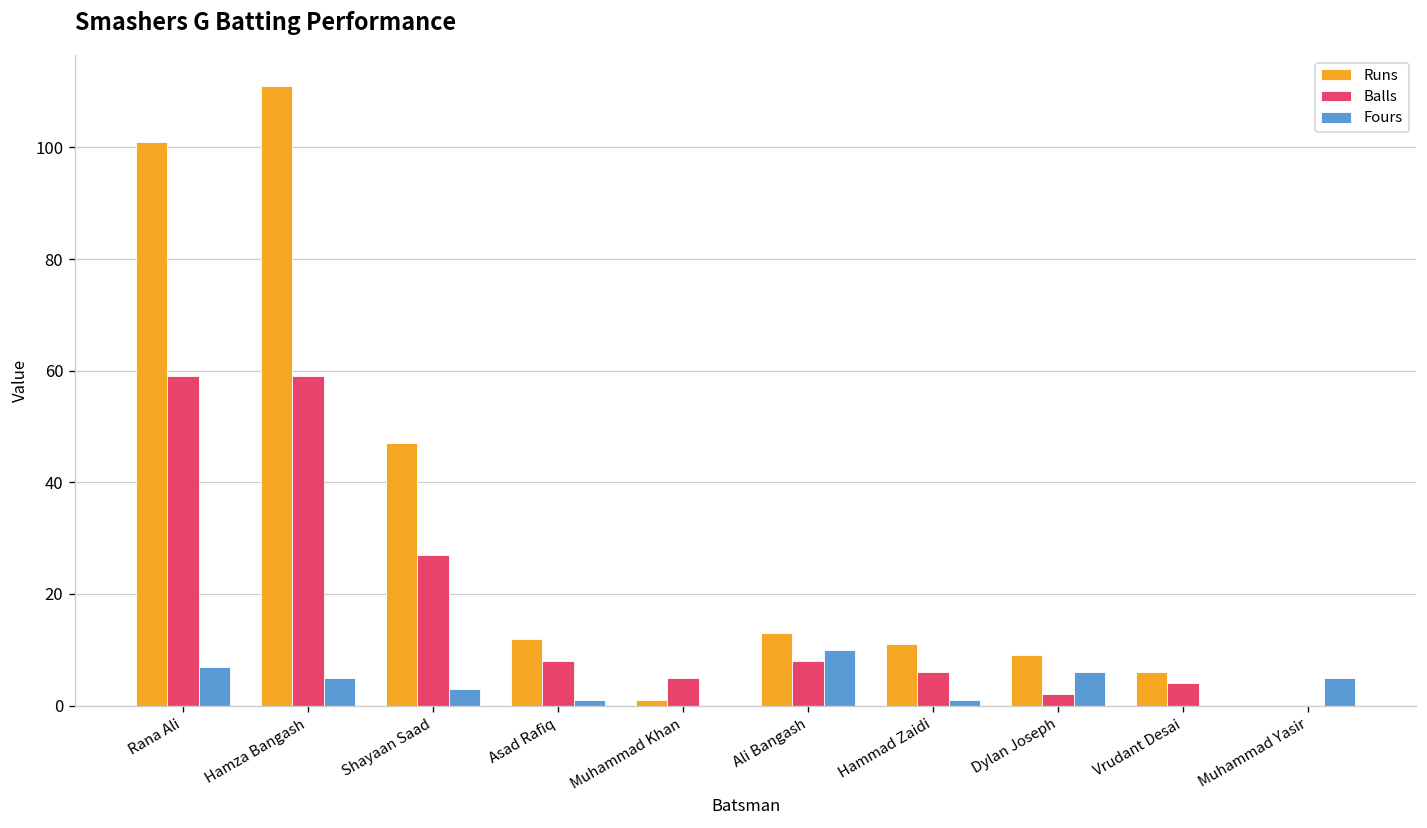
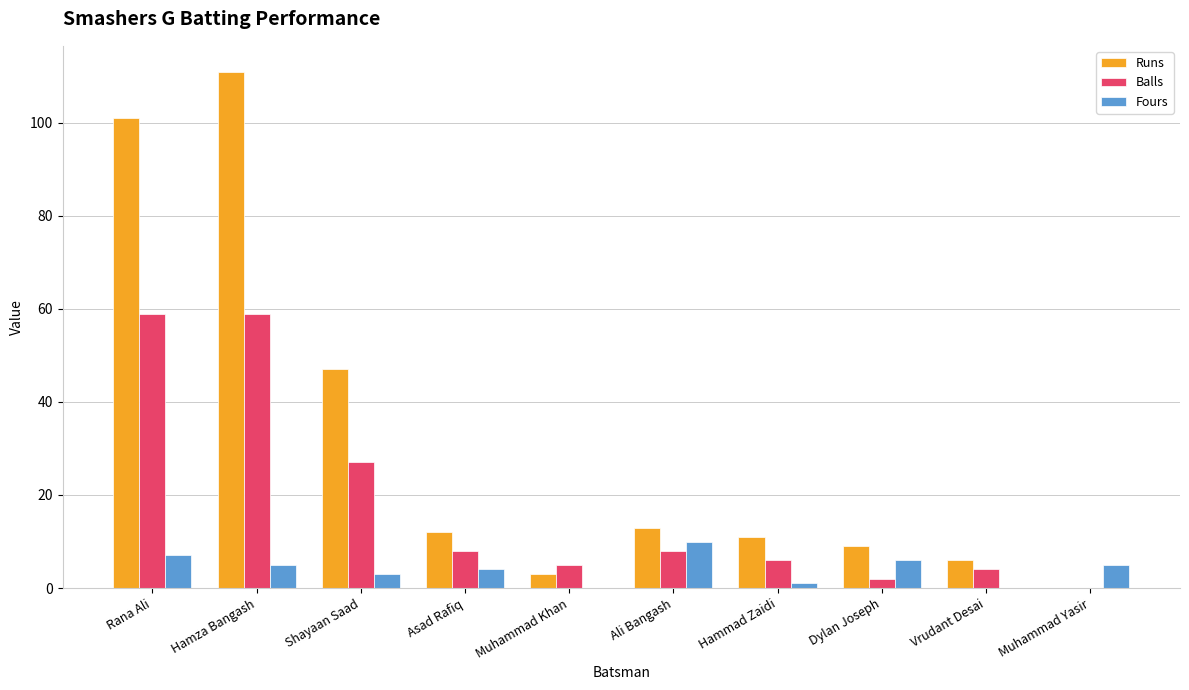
Fours, Asad Rafiq: 1 -> 4
Runs, Muhammad Khan: 1 -> 3
